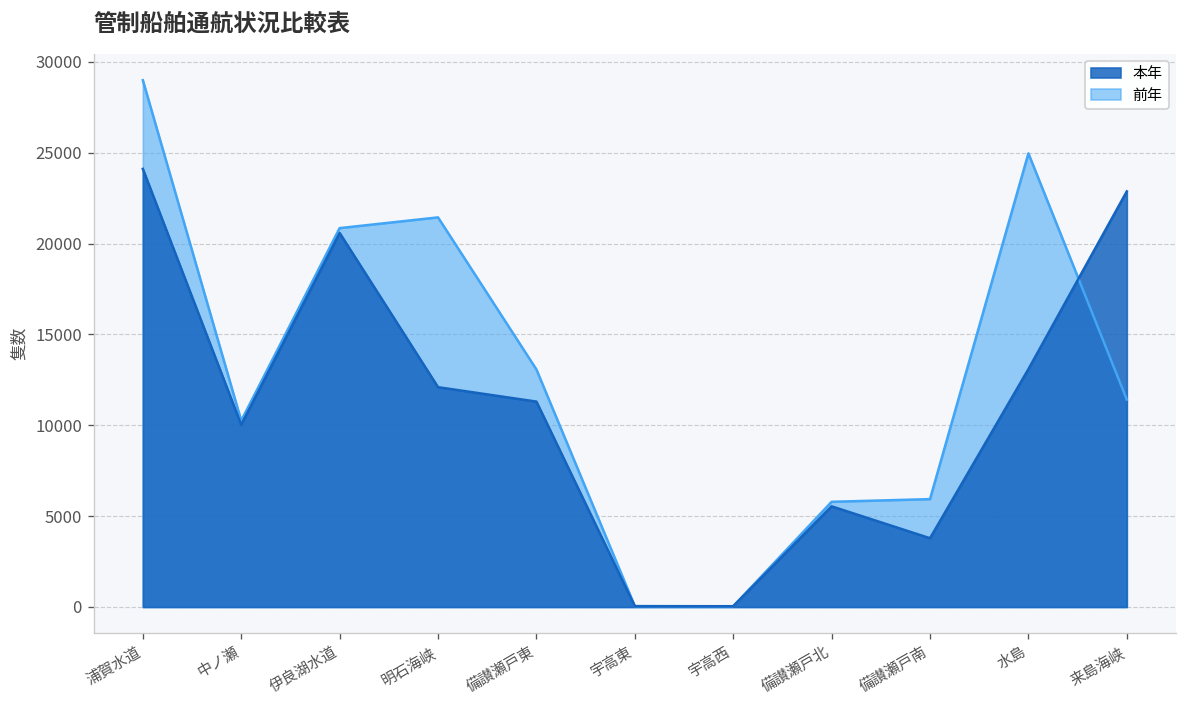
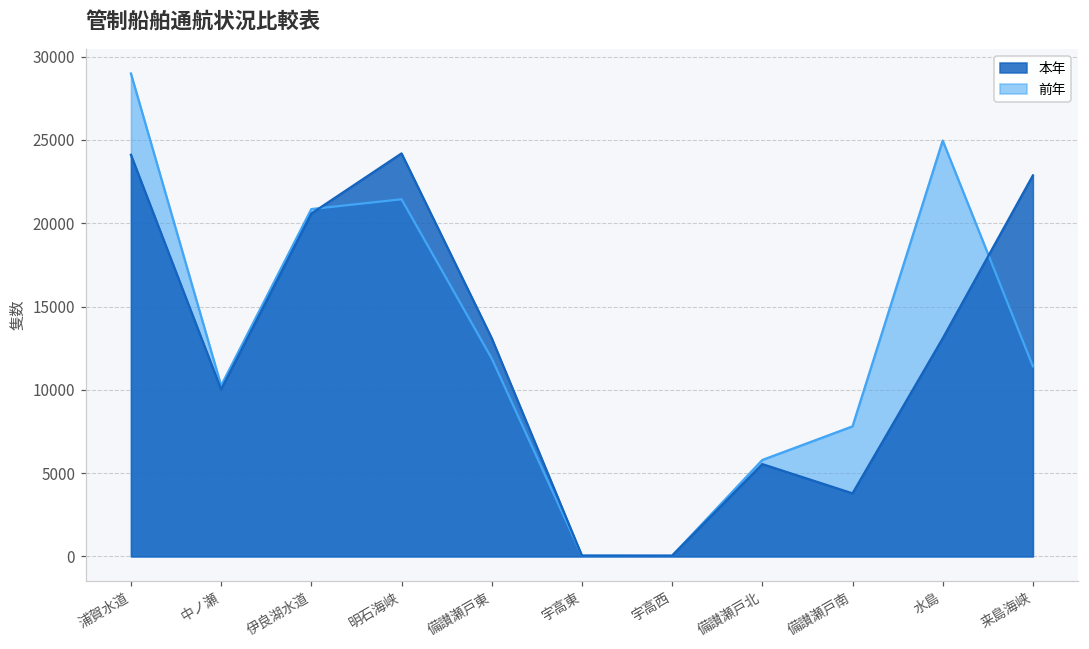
本年, 明石海峡: 12100 -> 24200
前年, 備讃瀬戸東: 13100 -> 11900
本年, 備讃瀬戸東: 11300 -> 13100
前年, 備讃瀬戸南: 5900 -> 7800
